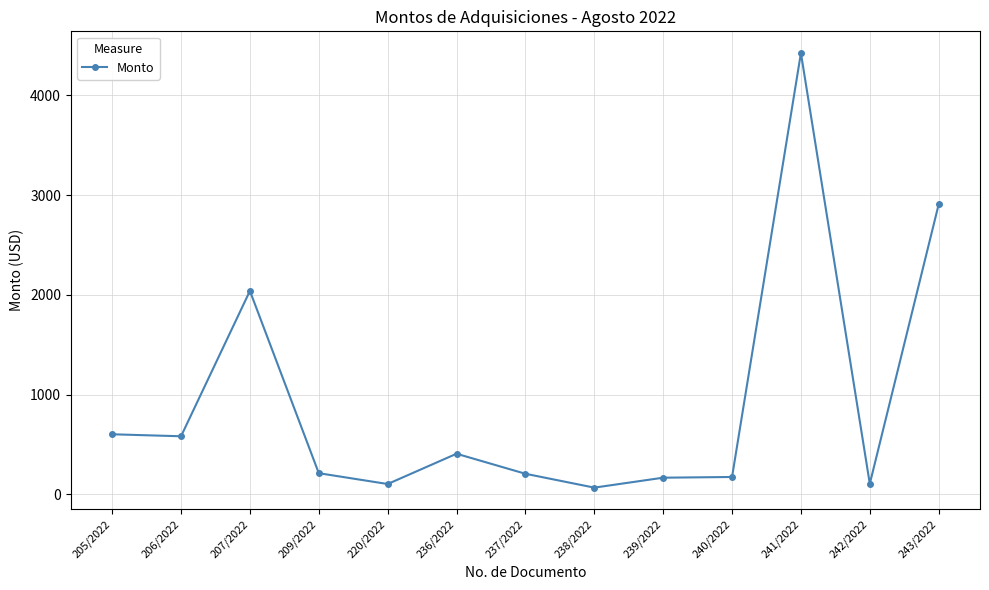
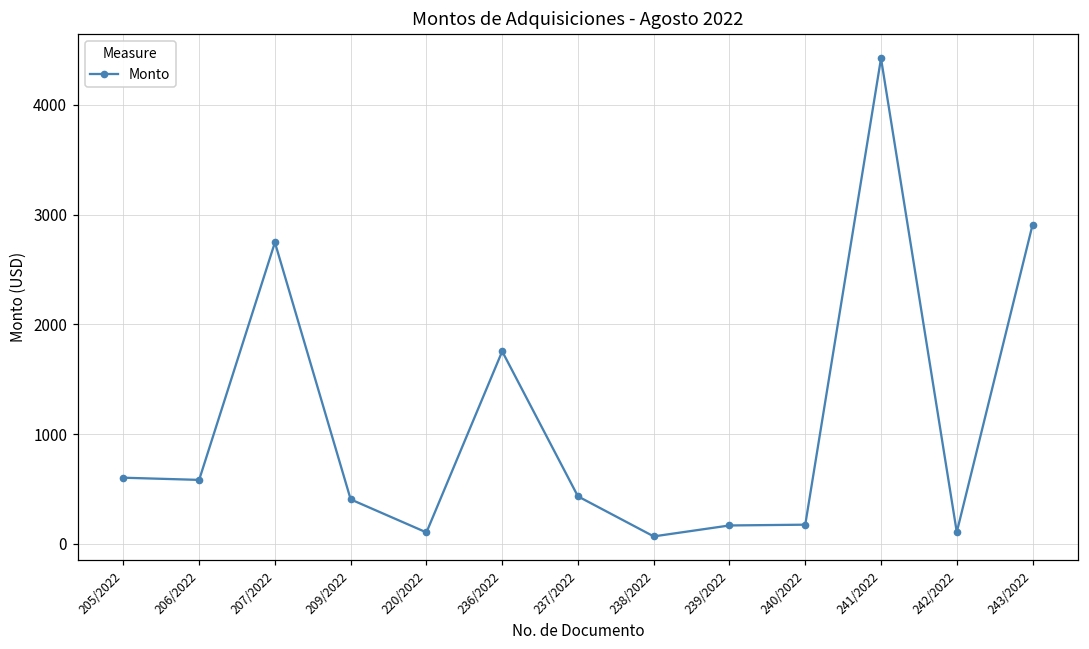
207/2022: 2000 -> 2700
209/2022: 200 -> 400
236/2022: 400 -> 1800
237/2022: 200 -> 400
